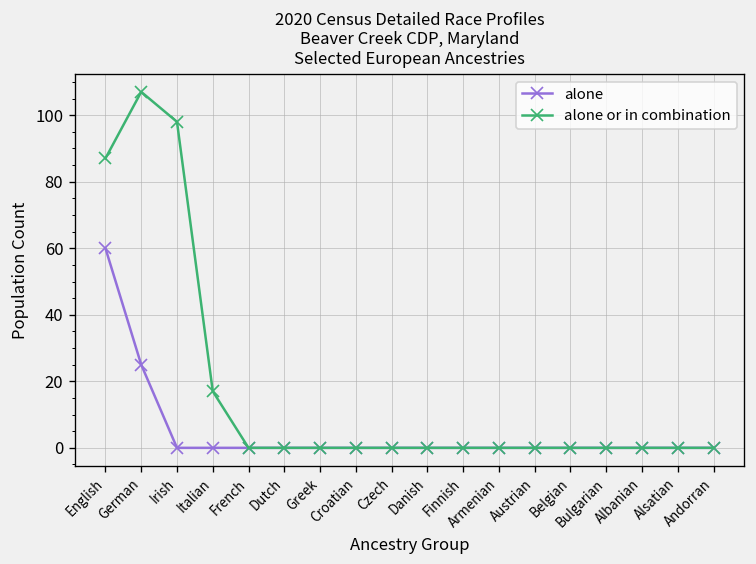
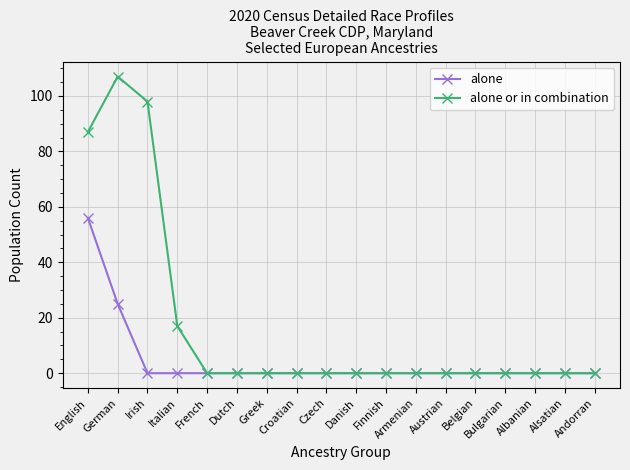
alone, English: 60 -> 56
